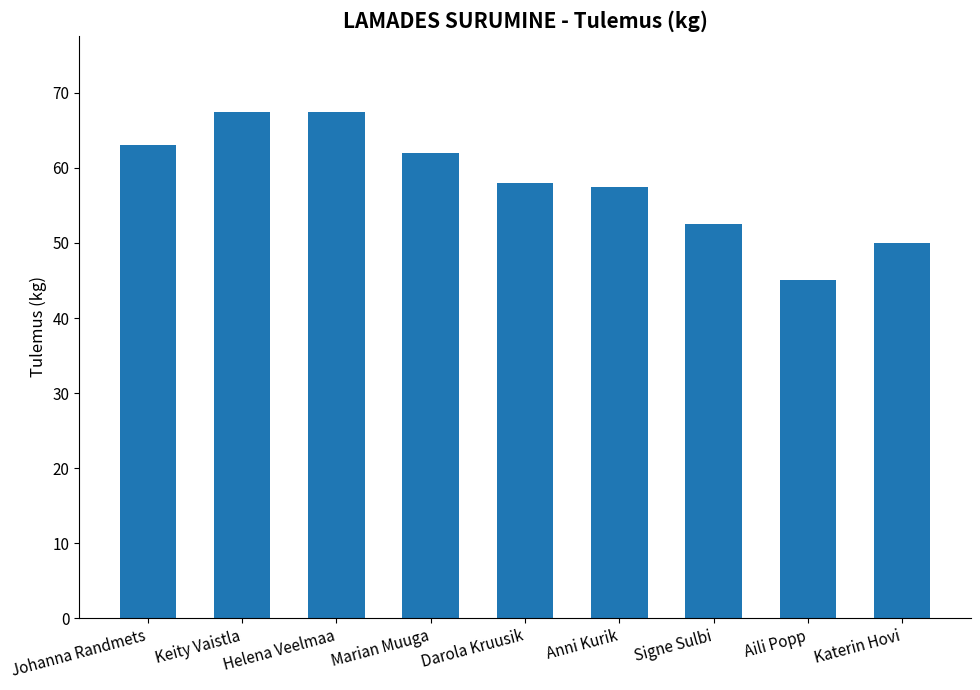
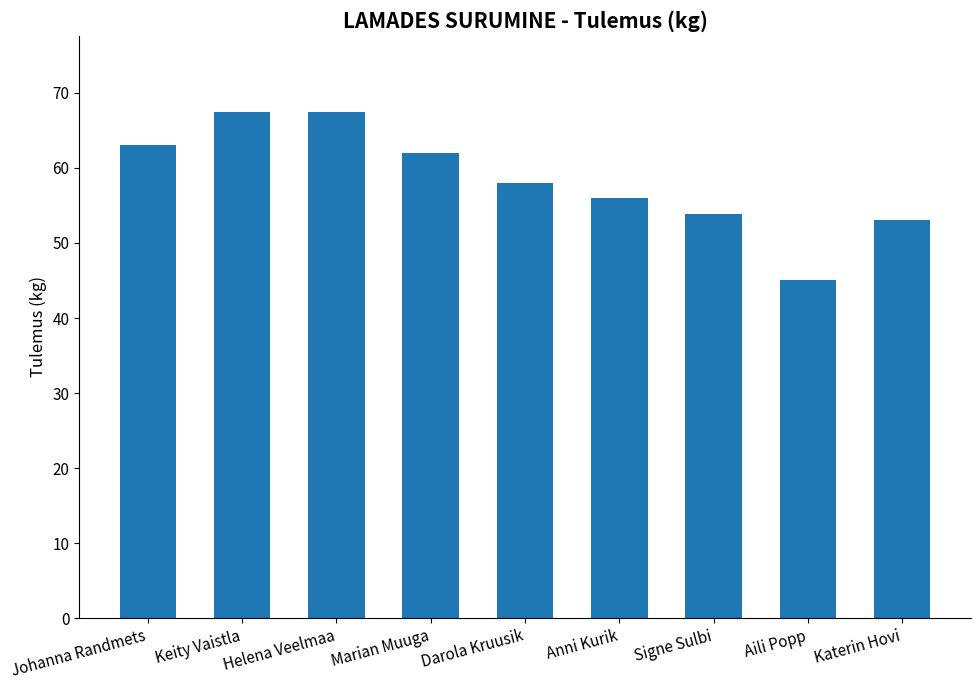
Anni Kurik: 58 -> 56
Signe Sulbi: 53 -> 54
Katerin Hovi: 50 -> 53
